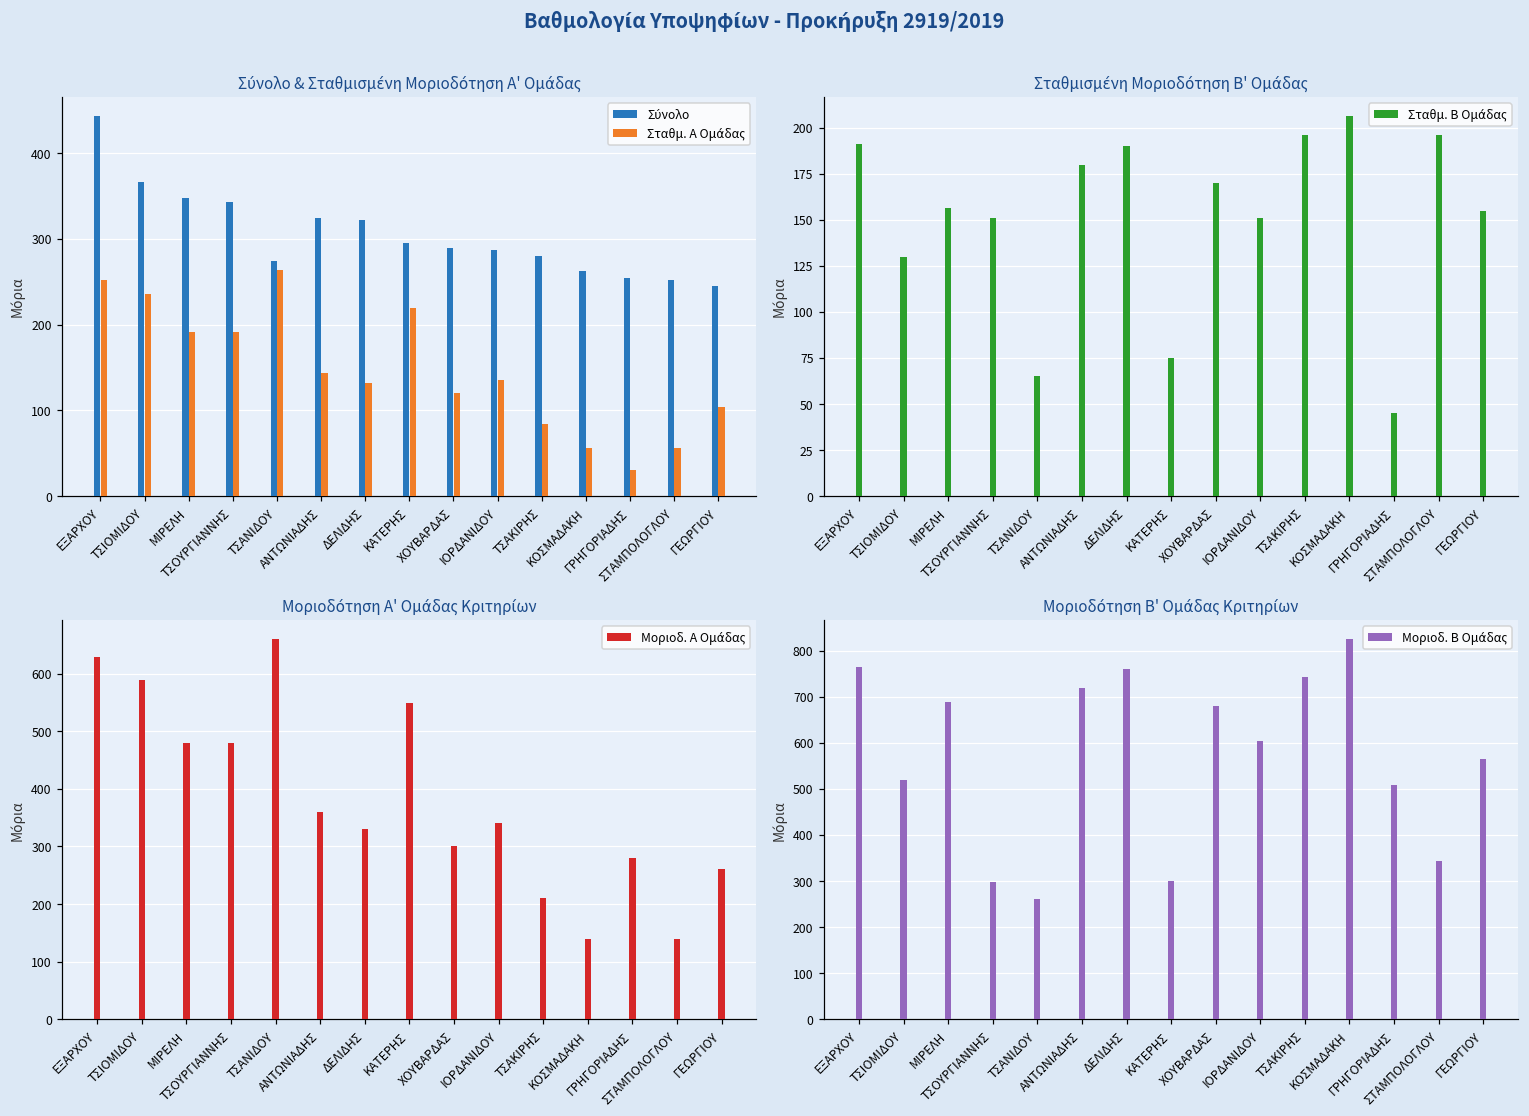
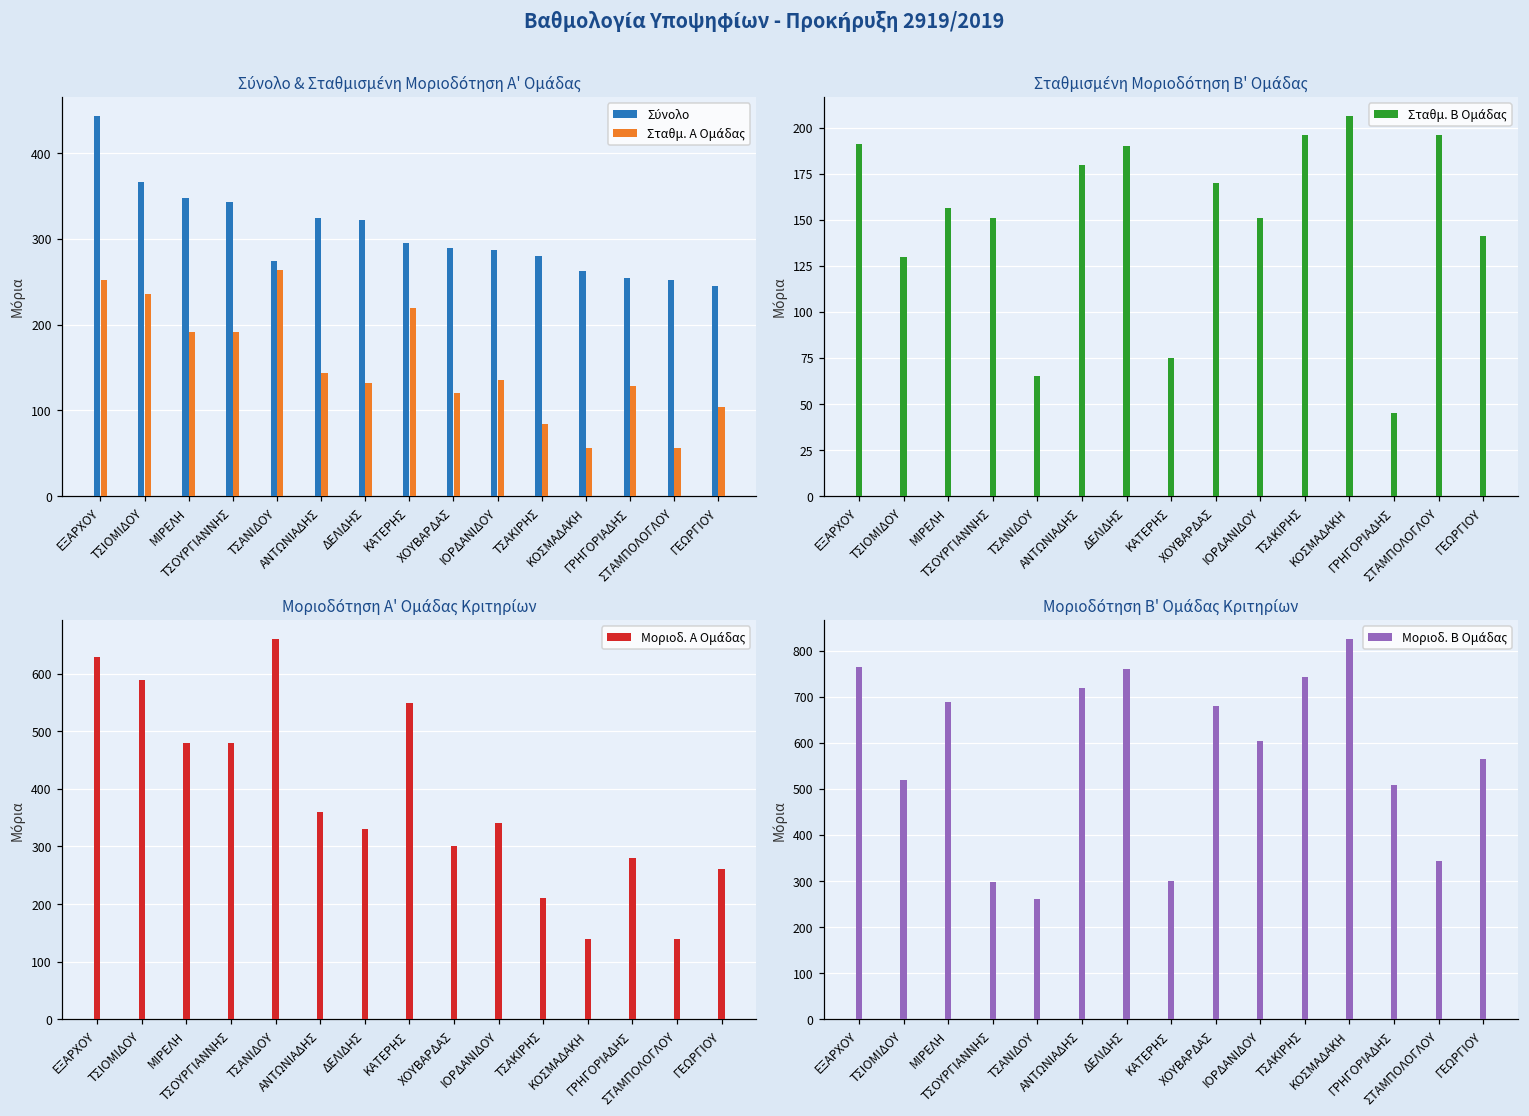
Σύνολο & Σταθμισμένη Μοριοδότηση Α' Ομάδας, Σταθμ. Α Ομάδας, ΓΡΗΓΟΡΙΑΔΗΣ: 30 -> 130
Σταθμισμένη Μοριοδότηση Β' Ομάδας, ΓΕΩΡΓΙΟΥ: 155 -> 141
